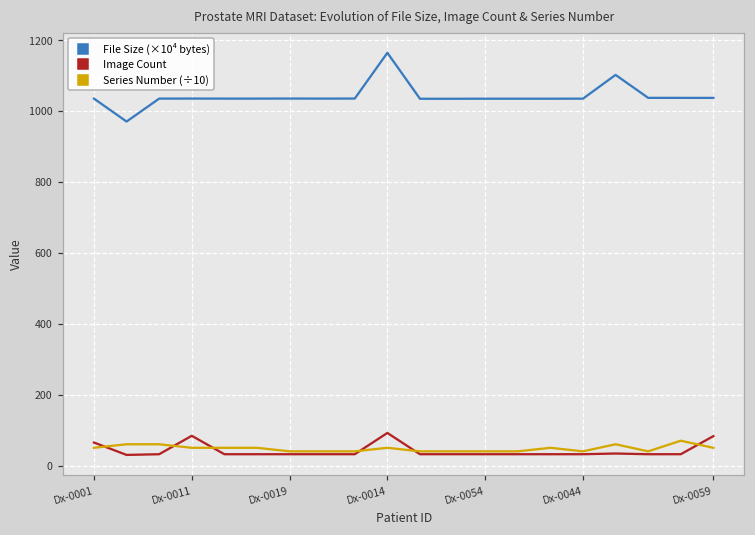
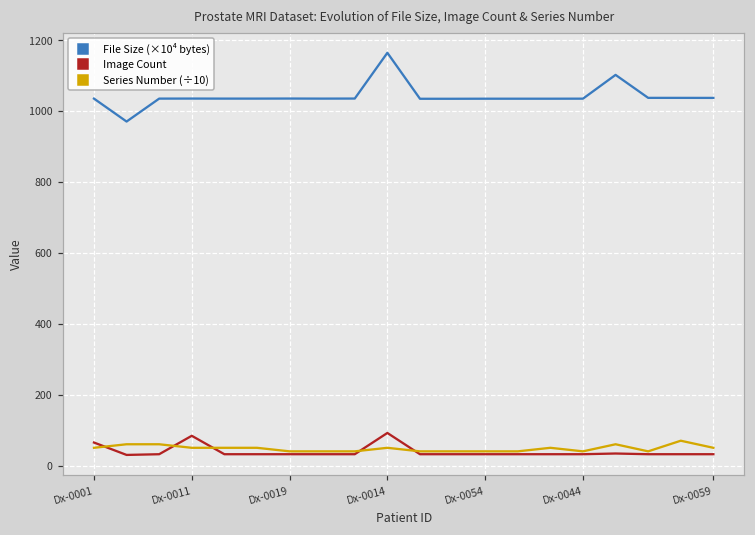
Image Count, Dx-0059: 80 -> 30
